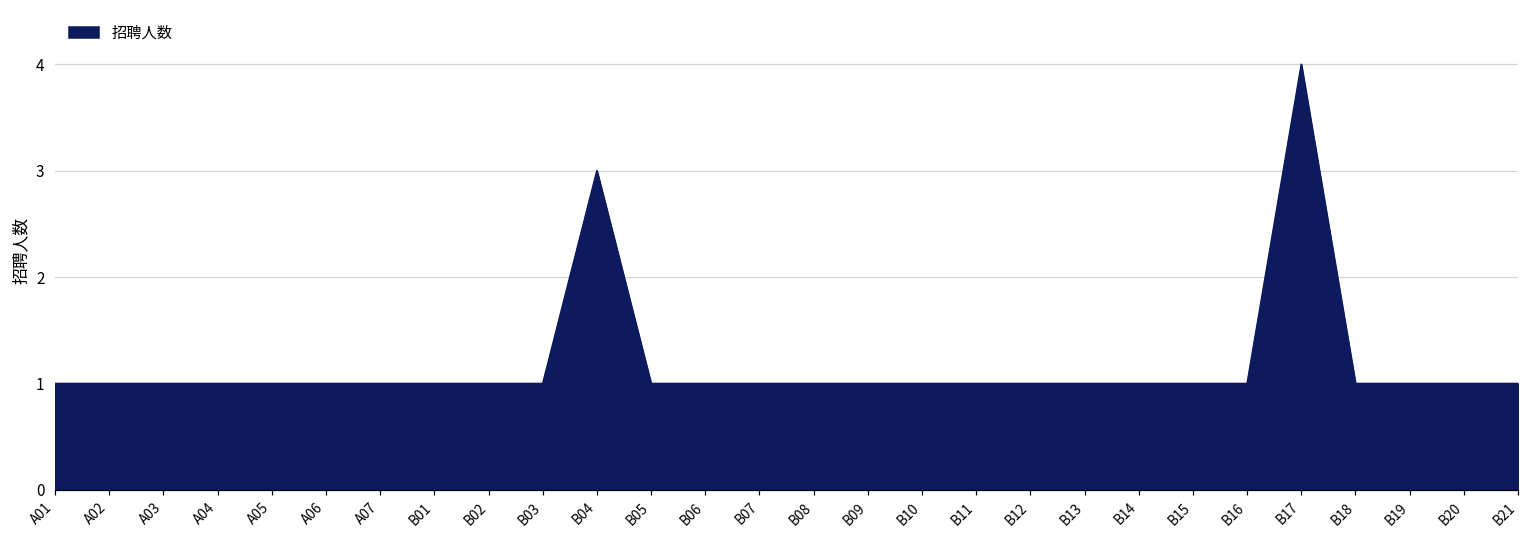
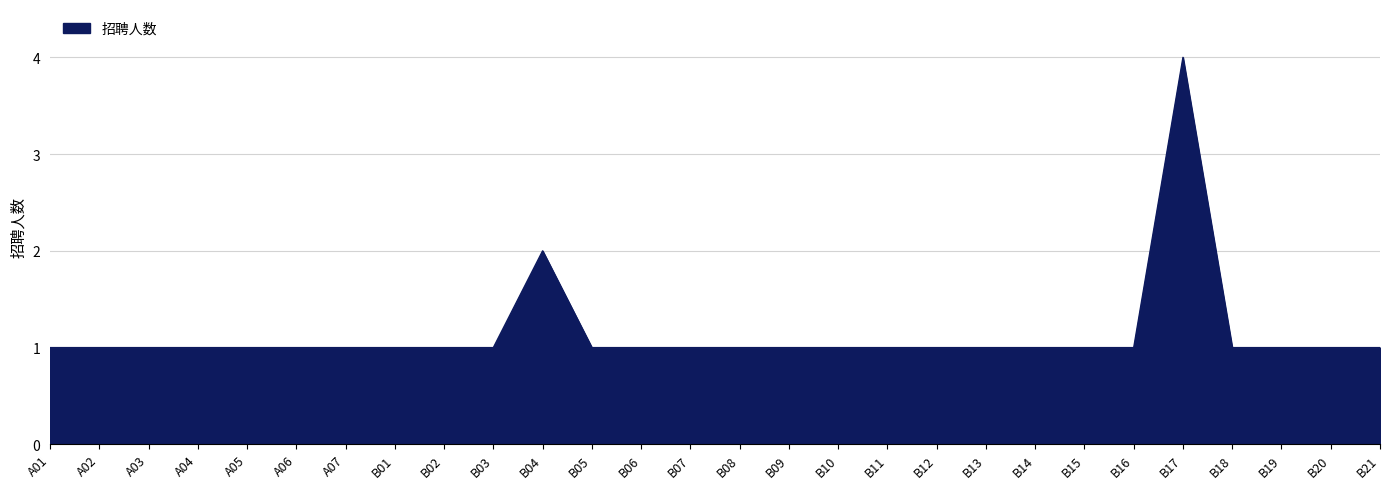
B04: 3 -> 2
